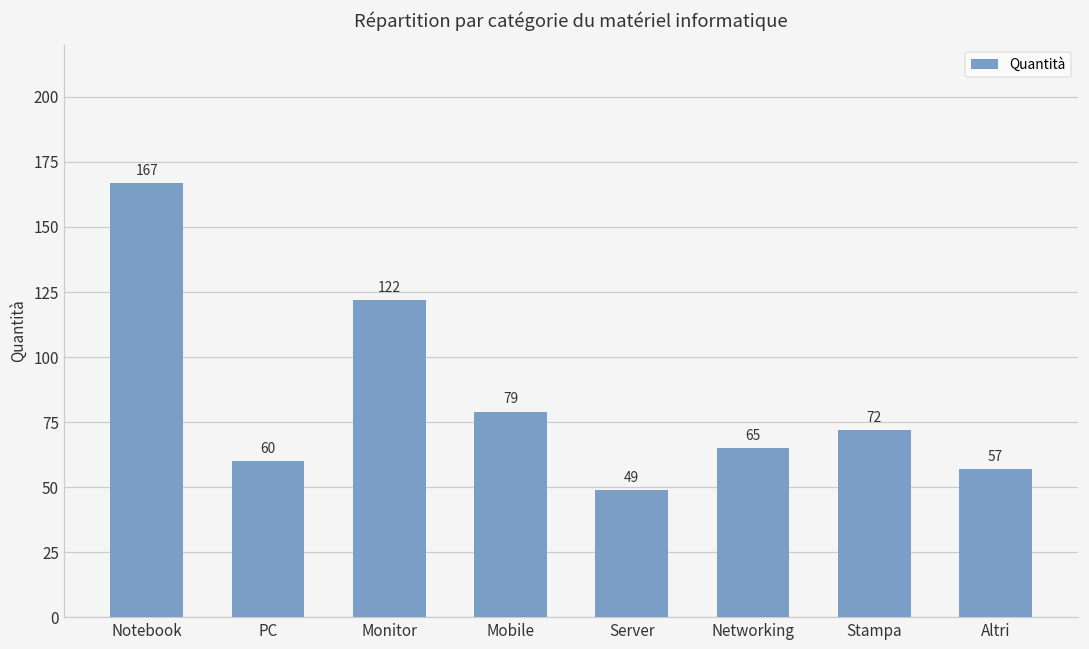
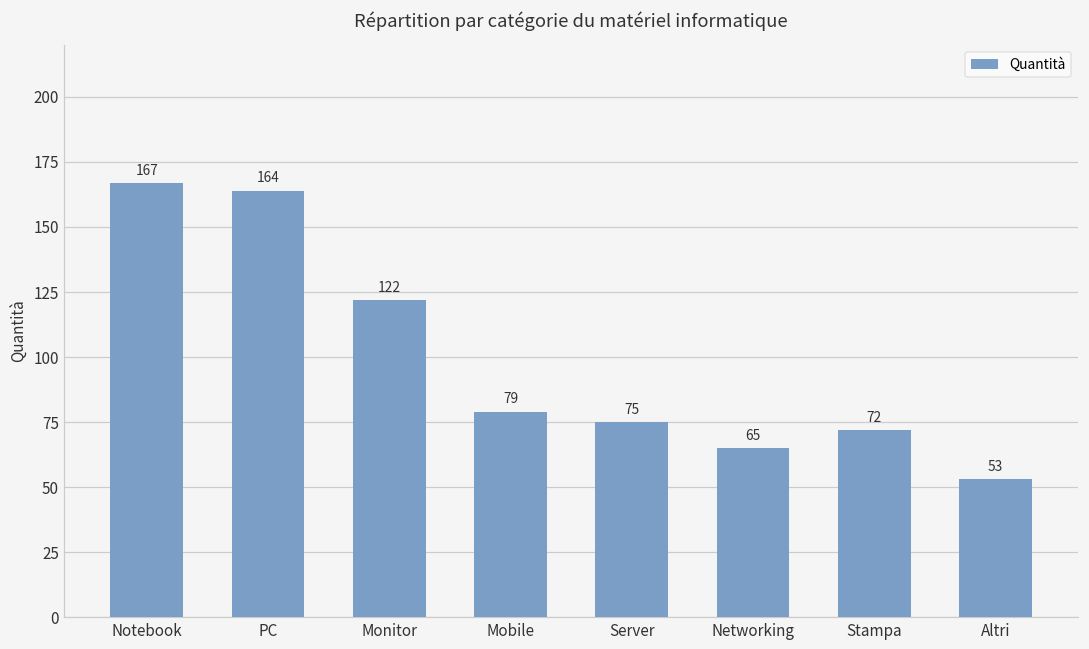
PC: 60 -> 164
Server: 49 -> 75
Altri: 57 -> 53
